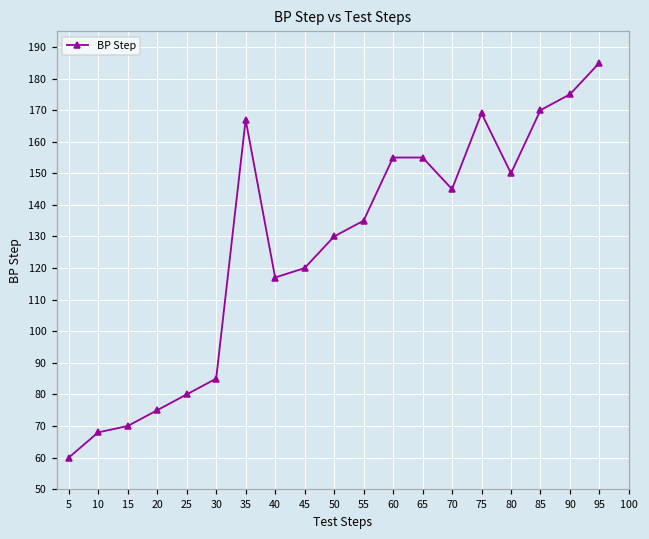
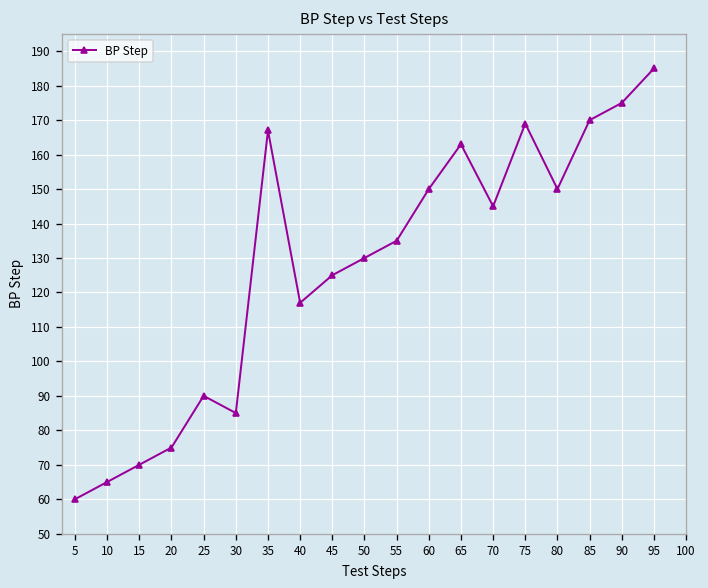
10: 68 -> 65
25: 80 -> 90
45: 120 -> 125
60: 155 -> 150
65: 155 -> 163
